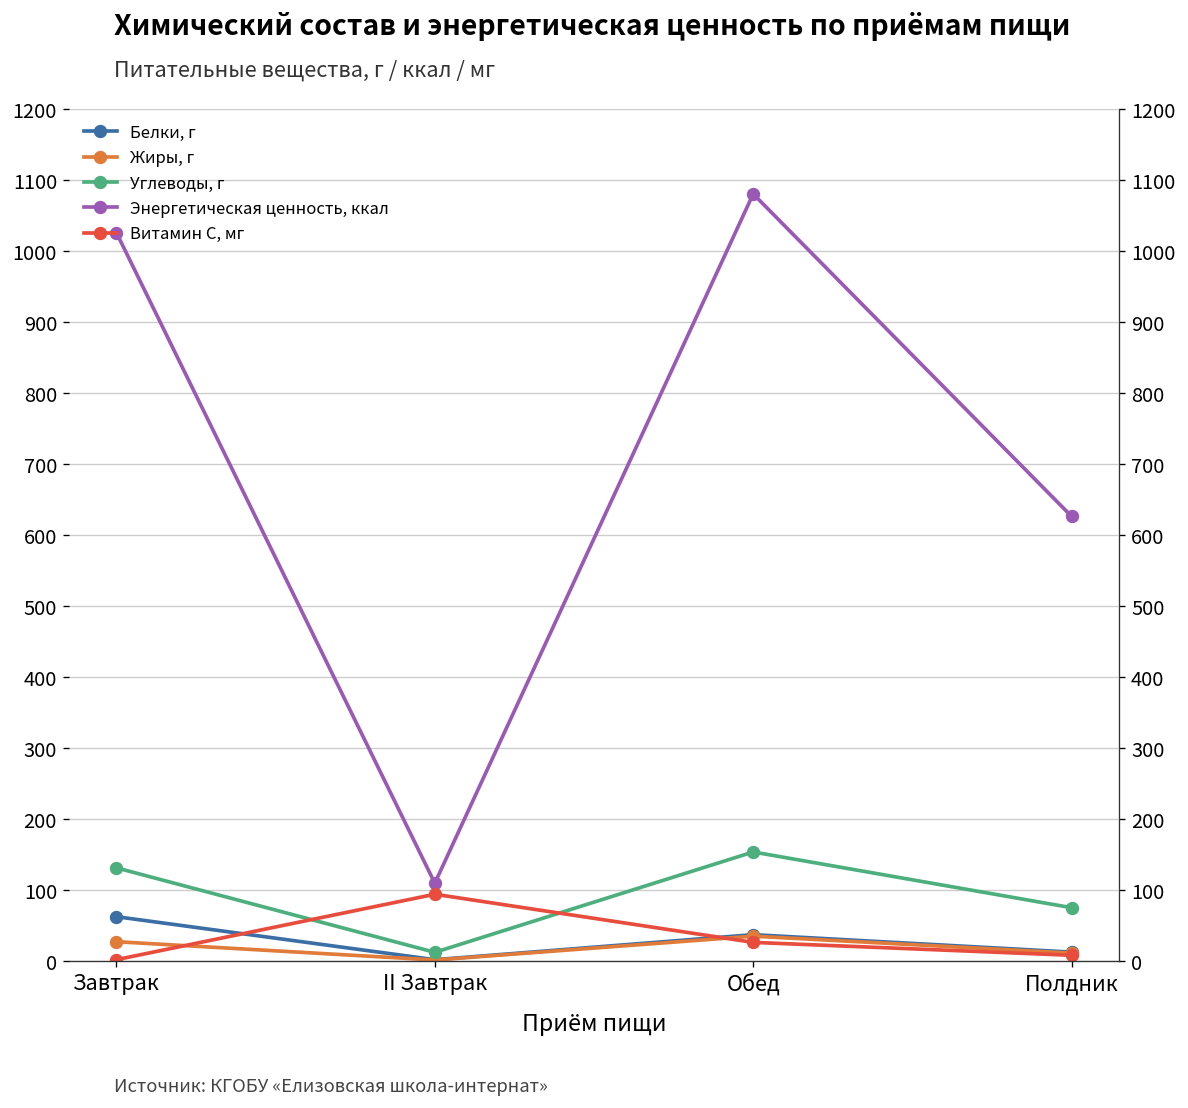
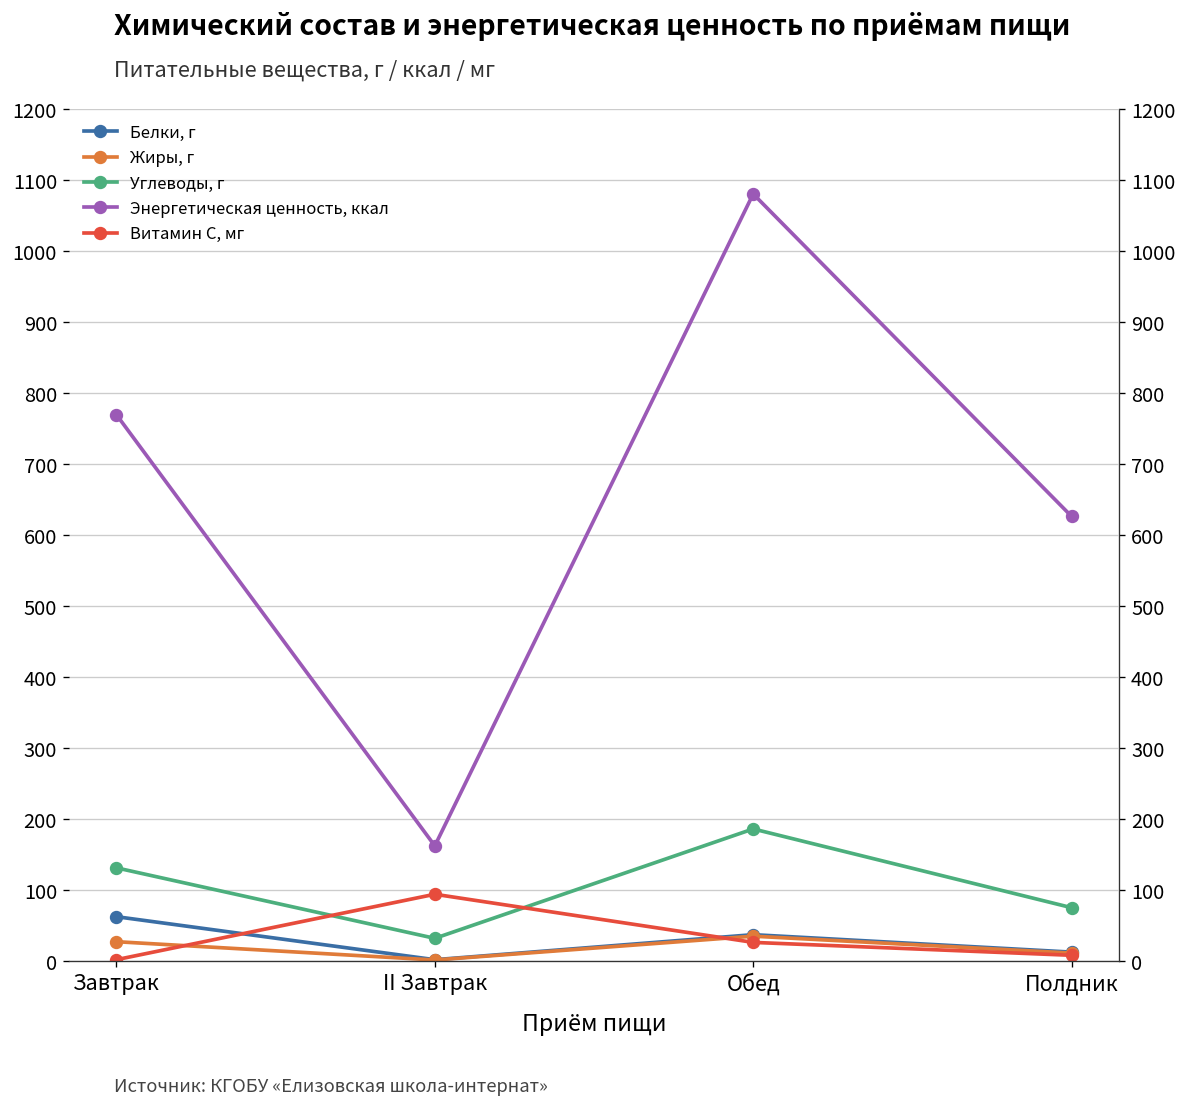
Энергетическая ценность, ккал, Завтрак: 1030 -> 770
Углеводы, г, II Завтрак: 10 -> 30
Энергетическая ценность, ккал, II Завтрак: 110 -> 160
Углеводы, г, Обед: 150 -> 190
